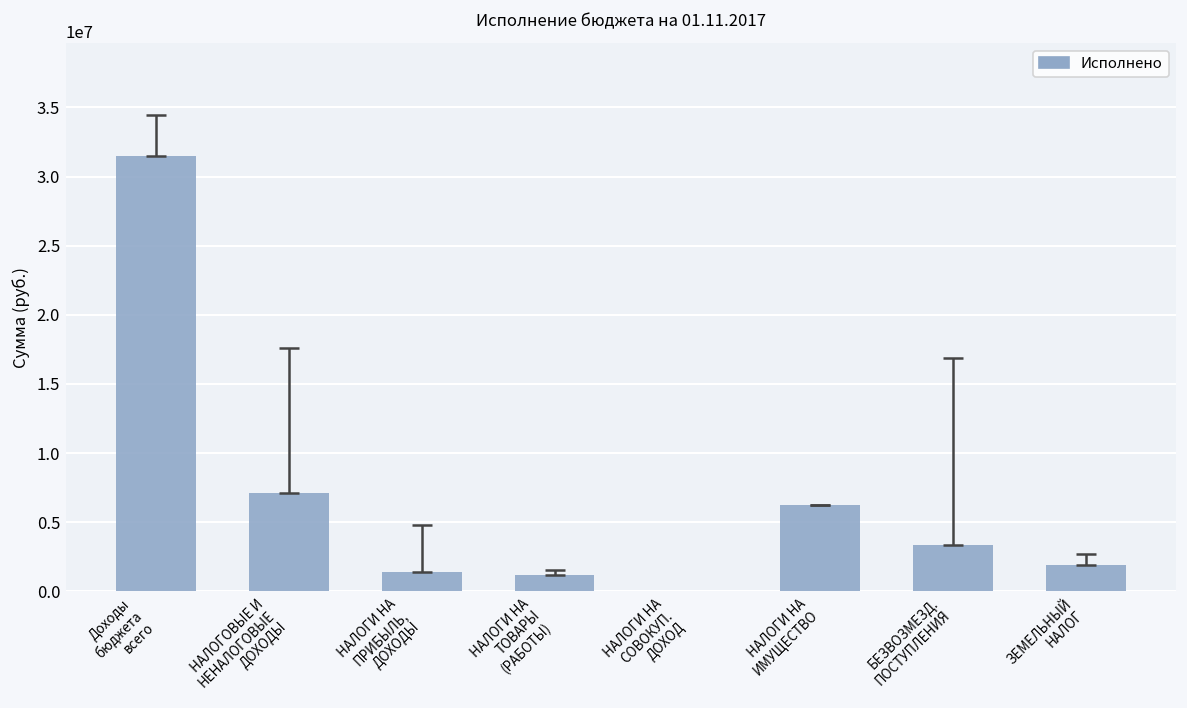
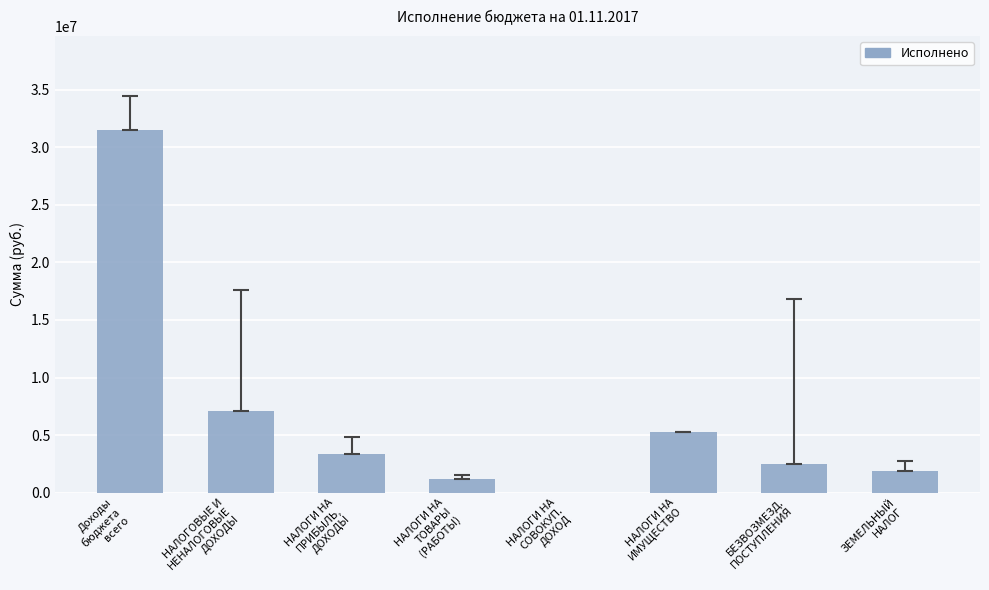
Исполнено, НАЛОГИ НА ПРИБЫЛЬ, ДОХОДЫ: 1400000 -> 3300000
Исполнено, НАЛОГИ НА ИМУЩЕСТВО: 6300000 -> 5300000
Исполнено, БЕЗВОЗМЕЗД. ПОСТУПЛЕНИЯ: 3400000 -> 2500000
